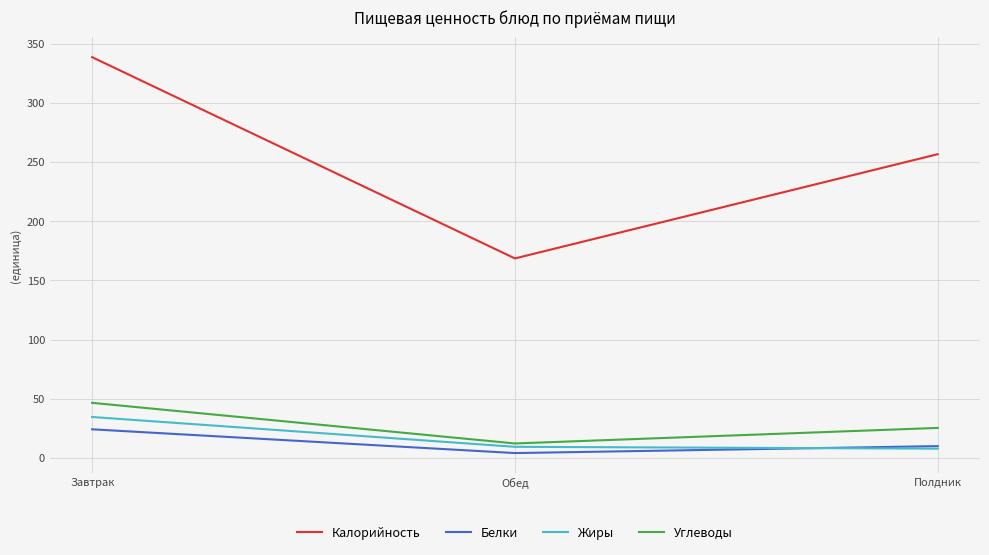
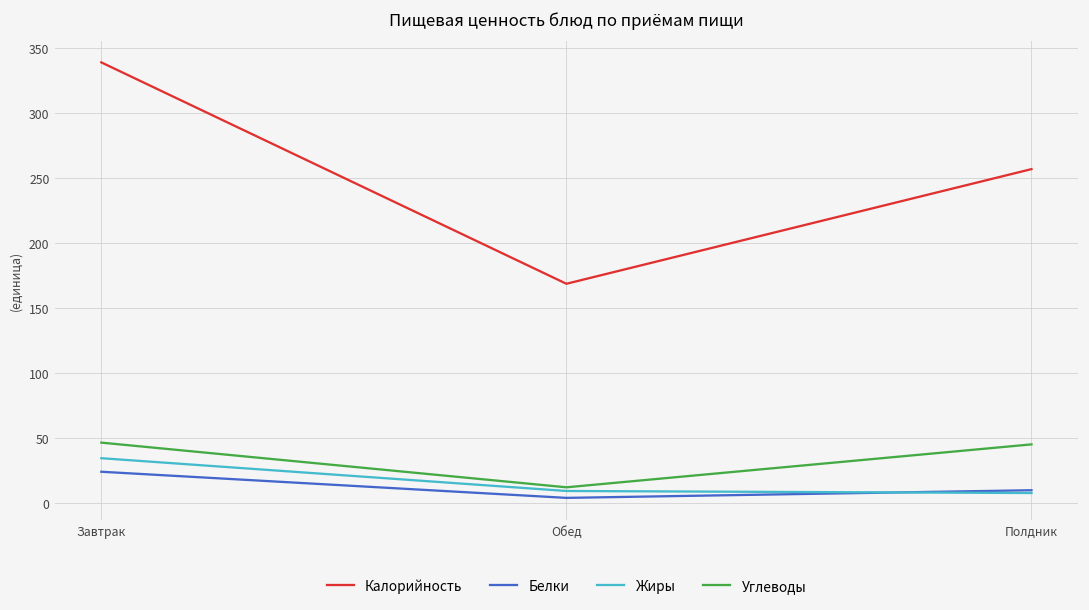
Углеводы, Полдник: 25 -> 45
